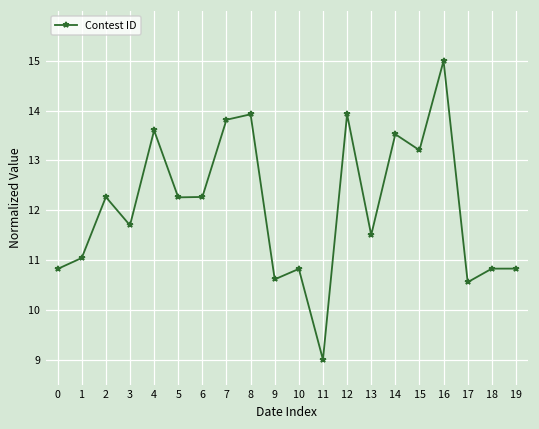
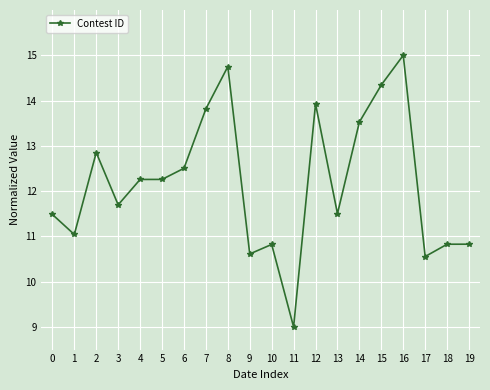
0: 10.8 -> 11.5
2: 12.3 -> 12.9
4: 13.6 -> 12.3
6: 12.3 -> 12.5
8: 13.9 -> 14.8
15: 13.2 -> 14.3
